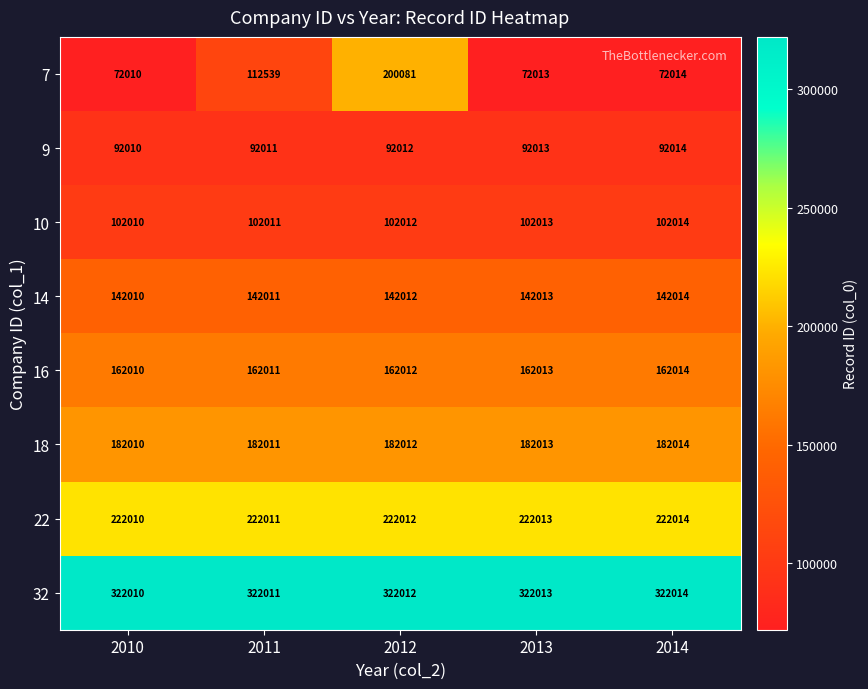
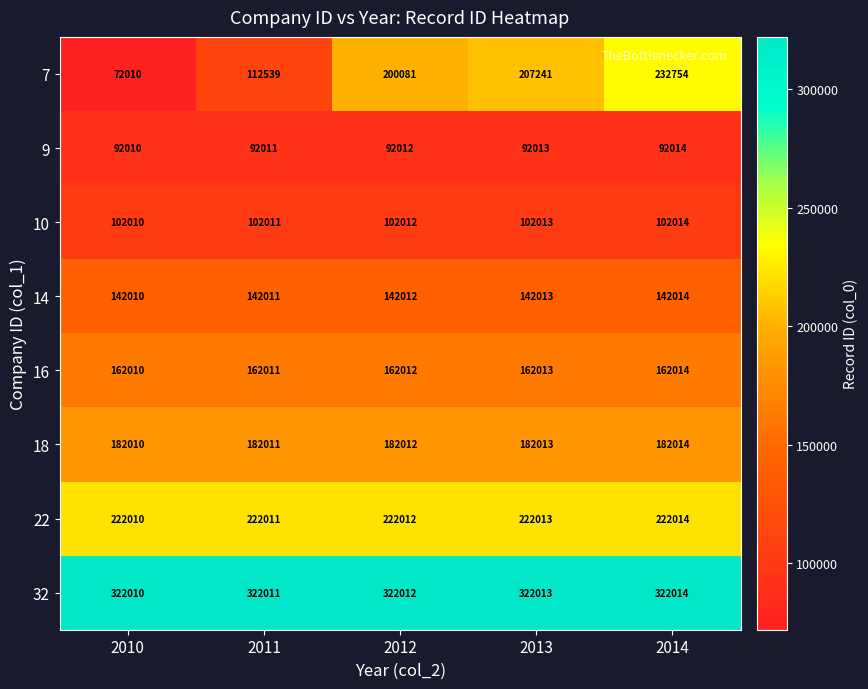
7, 2013: 72013 -> 207241
7, 2014: 72014 -> 232754
